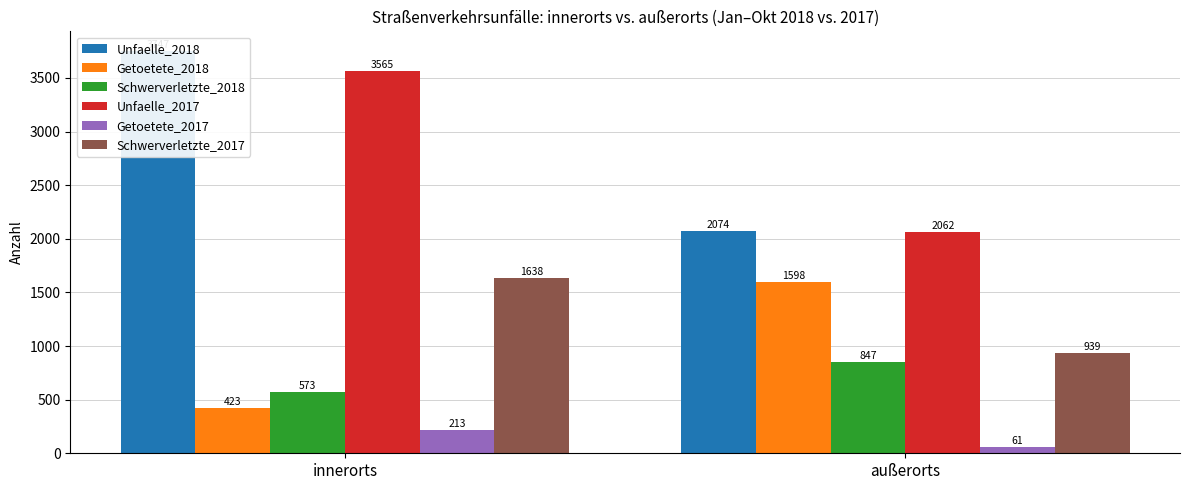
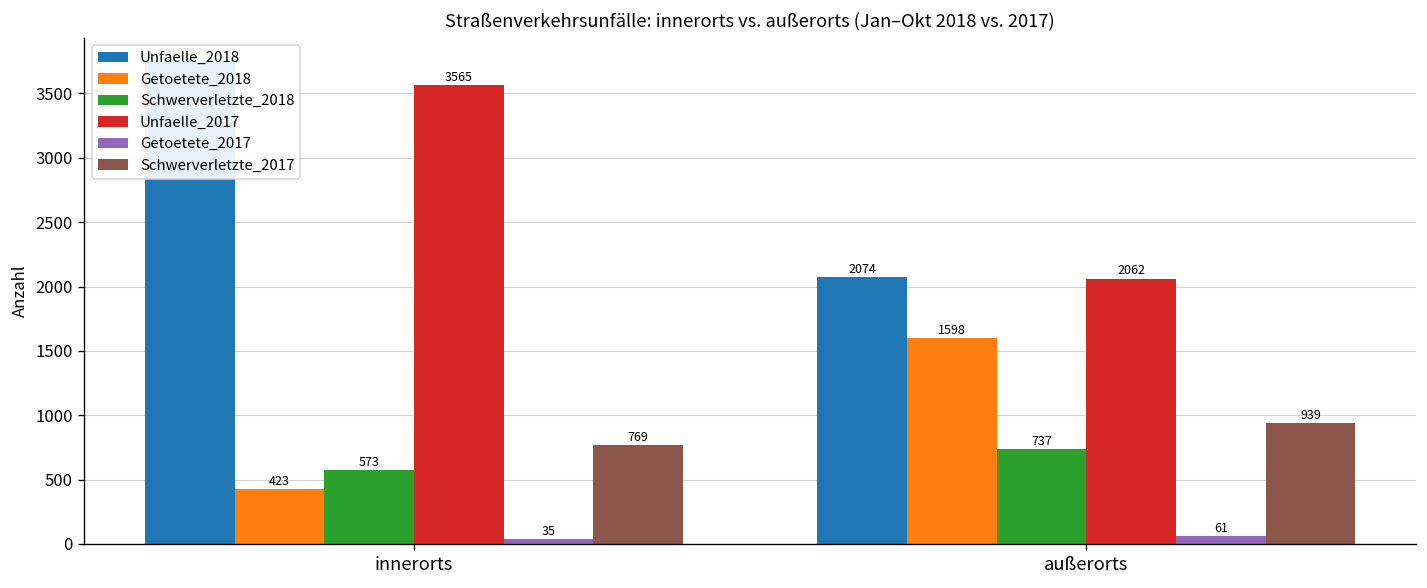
Getoetete_2017, innerorts: 213 -> 35
Schwerverletzte_2017, innerorts: 1638 -> 769
Schwerverletzte_2018, außerorts: 847 -> 737
